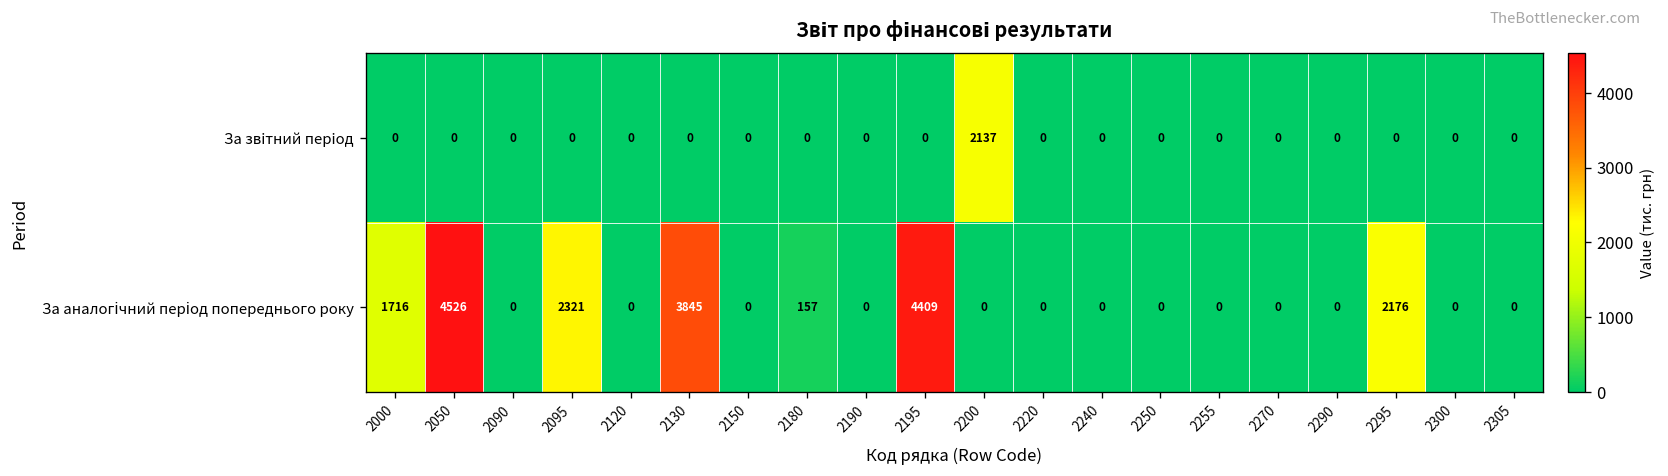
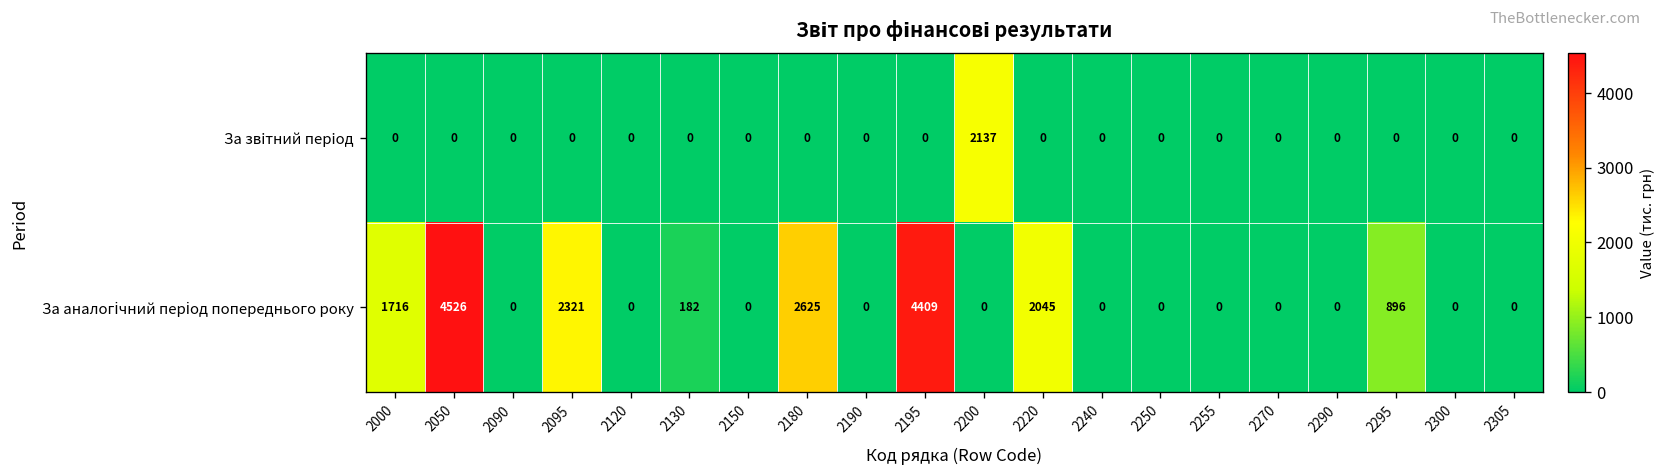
За аналогічний період попереднього року, 2130: 3845 -> 182
За аналогічний період попереднього року, 2180: 157 -> 2625
За аналогічний період попереднього року, 2220: 0 -> 2045
За аналогічний період попереднього року, 2295: 2176 -> 896
